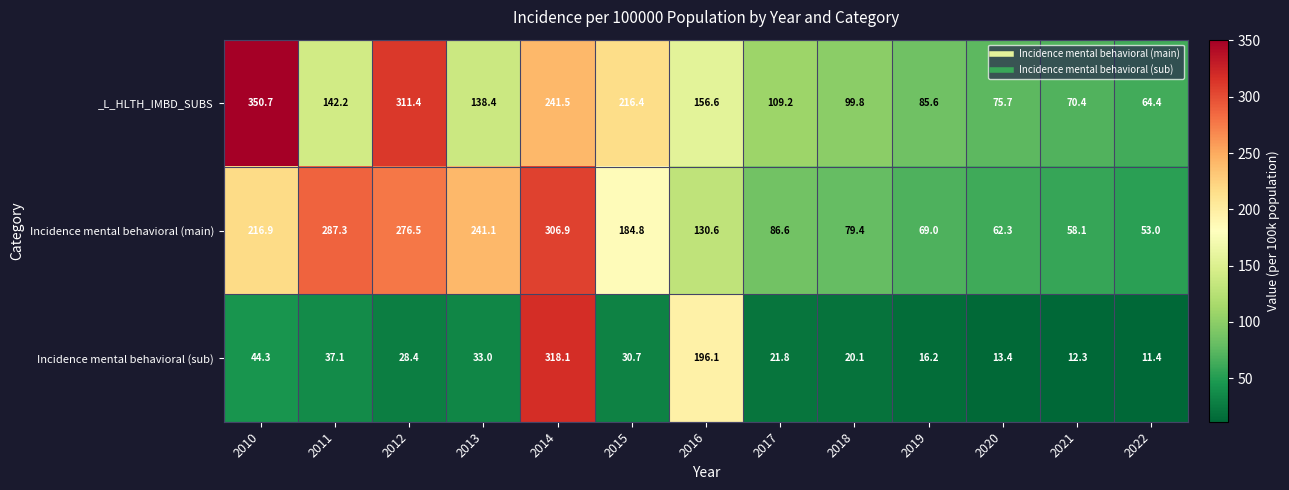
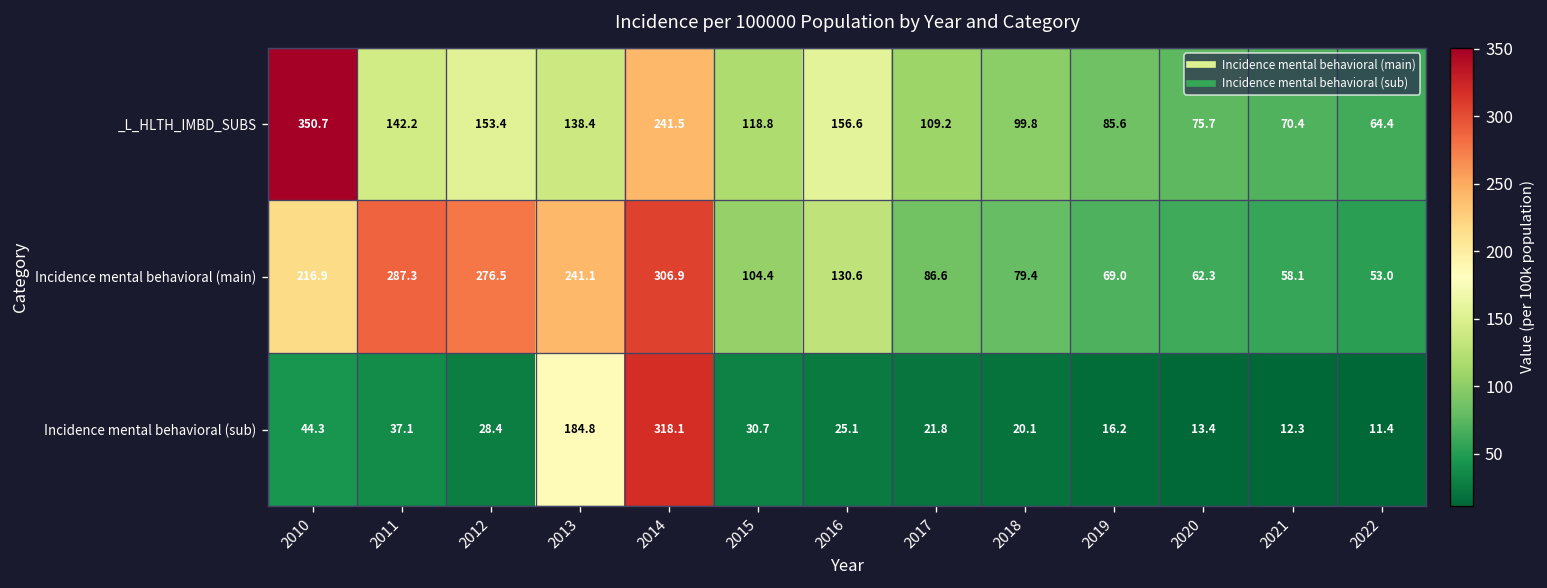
_L_HLTH_IMBD_SUBS, 2012: 311.4 -> 153.4
_L_HLTH_IMBD_SUBS, 2015: 216.4 -> 118.8
Incidence mental behavioral (main), 2015: 184.8 -> 104.4
Incidence mental behavioral (sub), 2013: 33.0 -> 184.8
Incidence mental behavioral (sub), 2016: 196.1 -> 25.1
